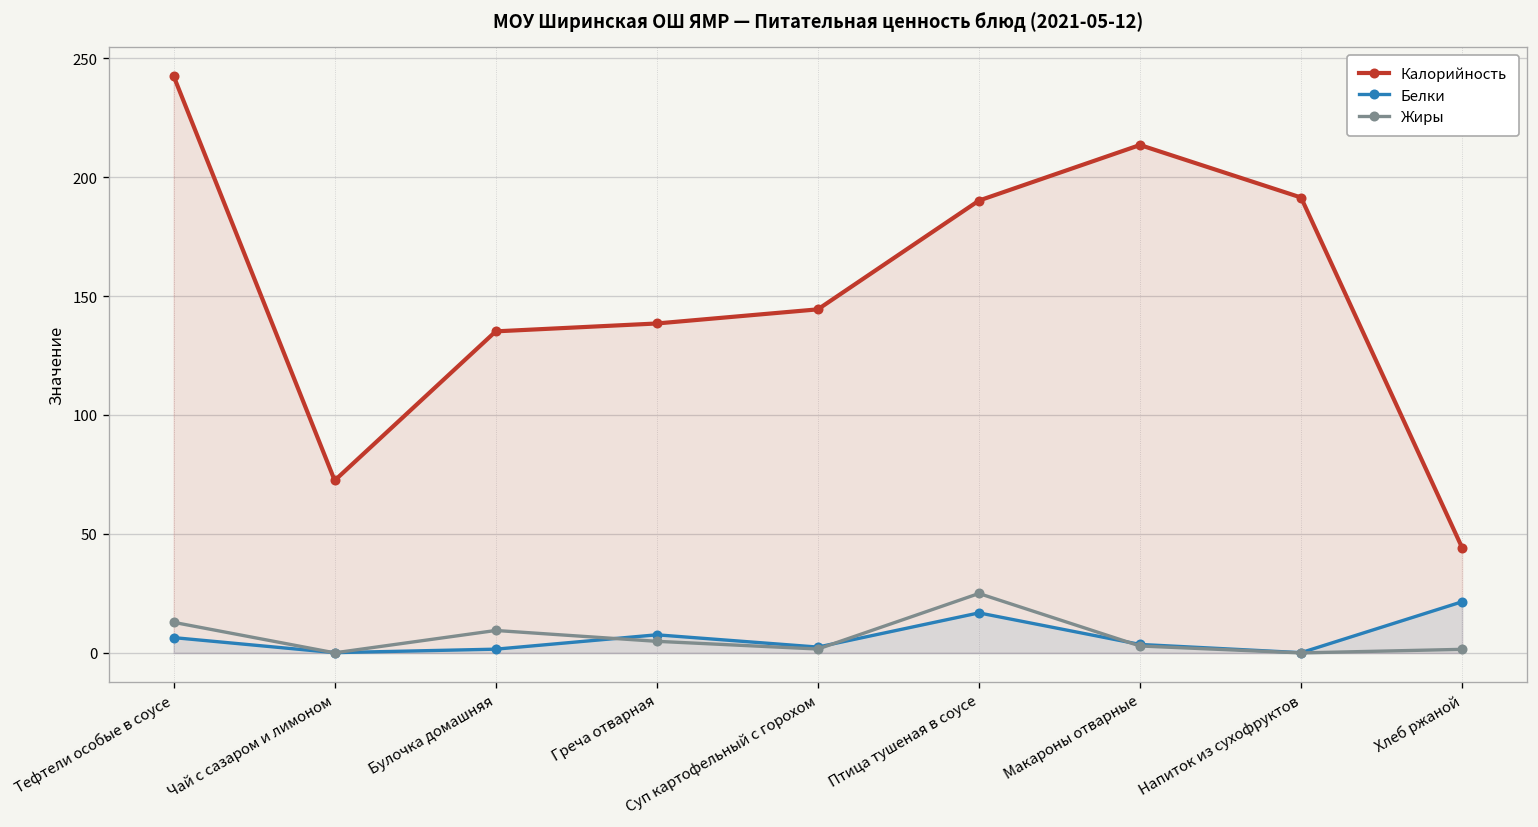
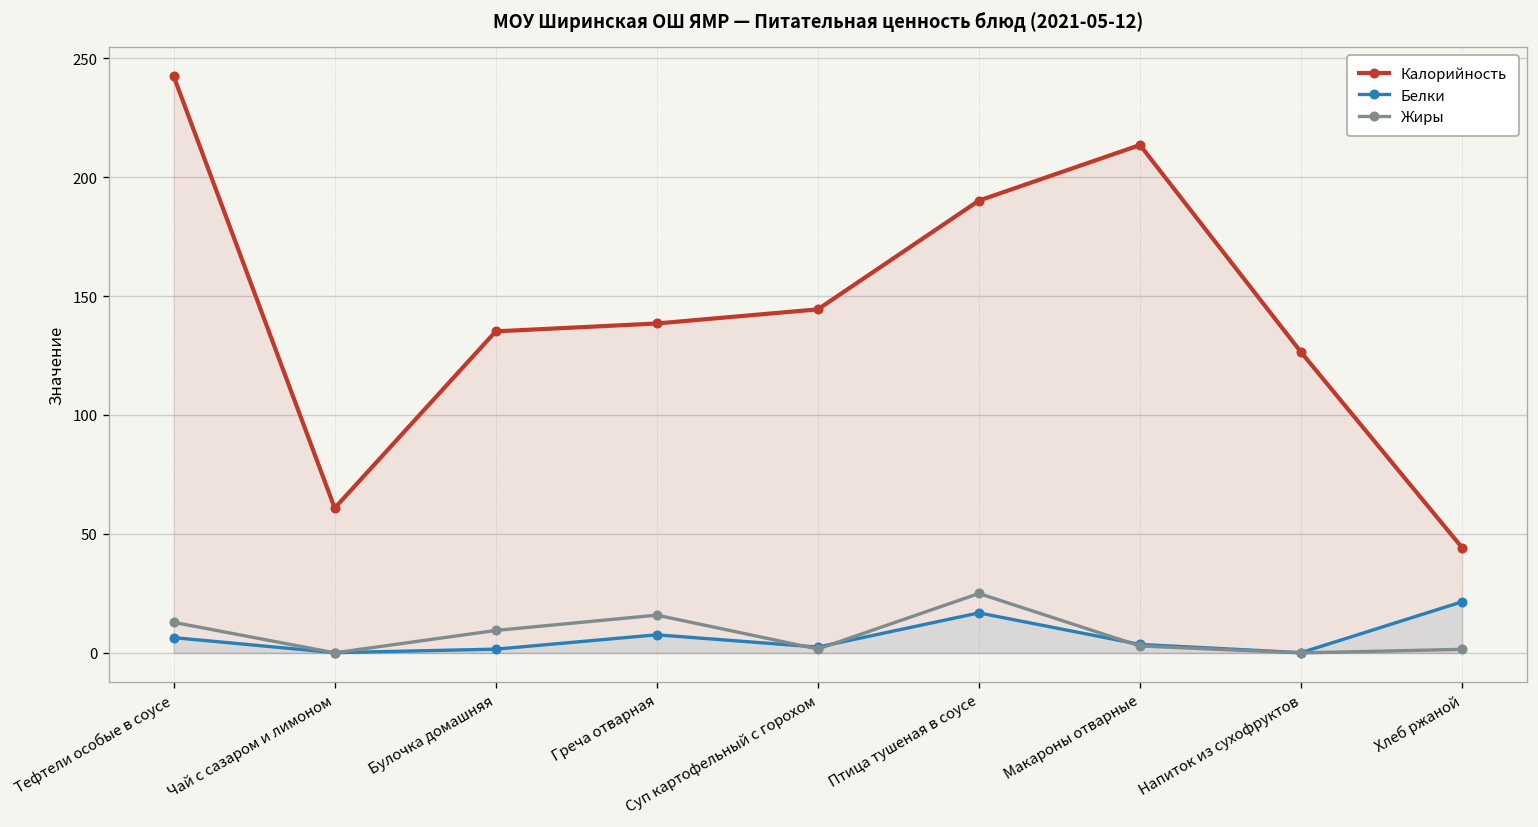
Калорийность, Чай с сазаром и лимоном: 72 -> 61
Жиры, Греча отварная: 5 -> 16
Калорийность, Напиток из сухофруктов: 191 -> 126
